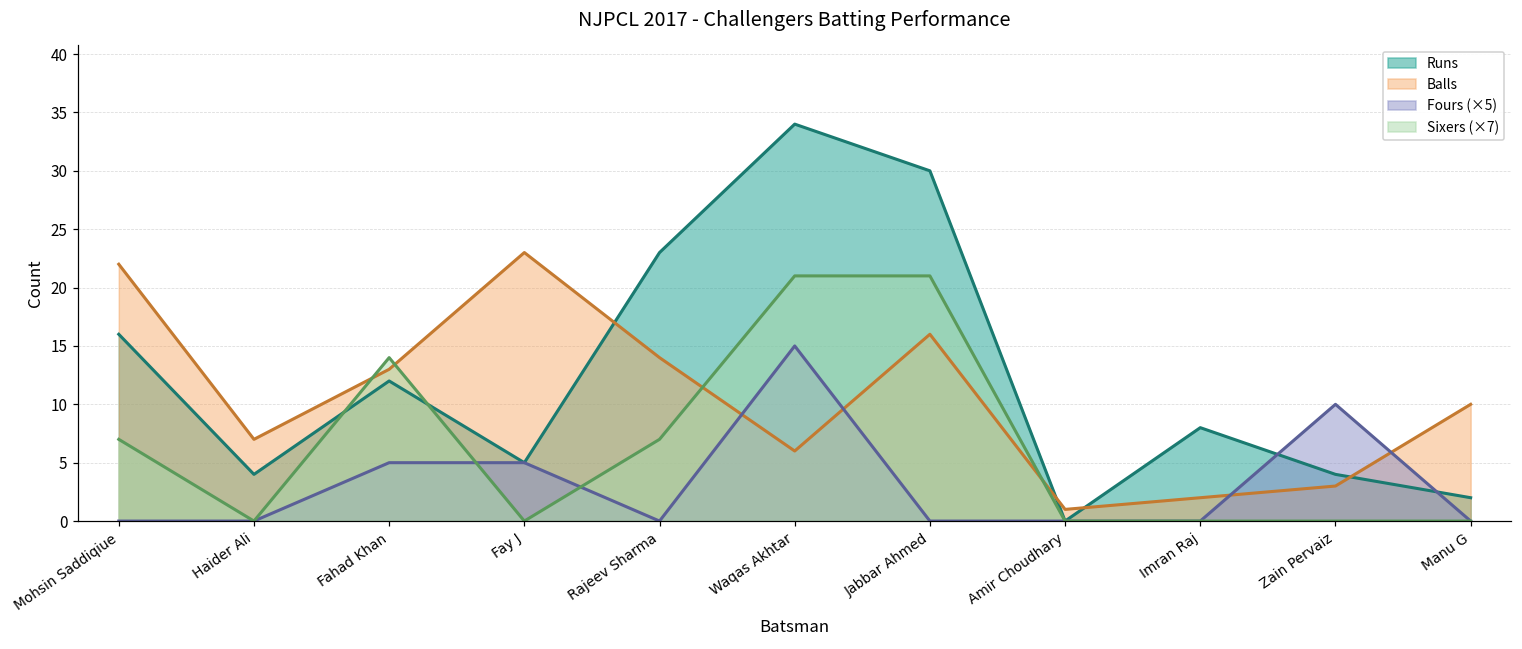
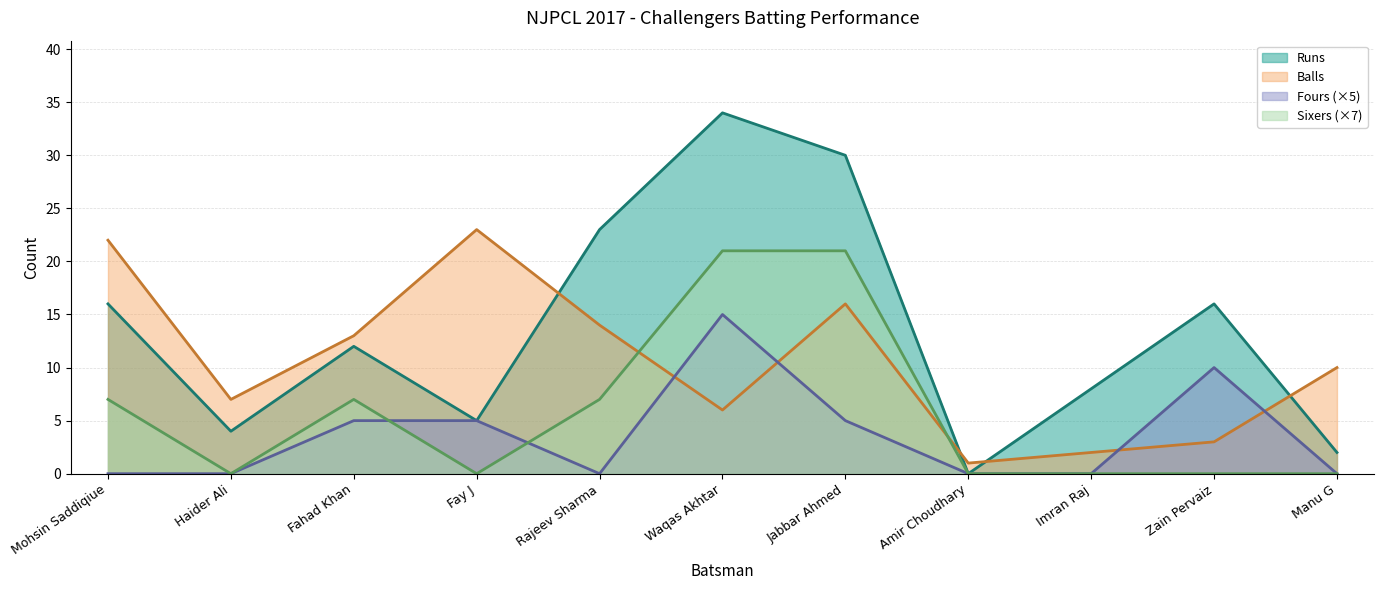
Sixers (×7), Fahad Khan: 14.0 -> 7.0
Fours (×5), Jabbar Ahmed: 0.0 -> 5.0
Runs, Zain Pervaiz: 4 -> 16
